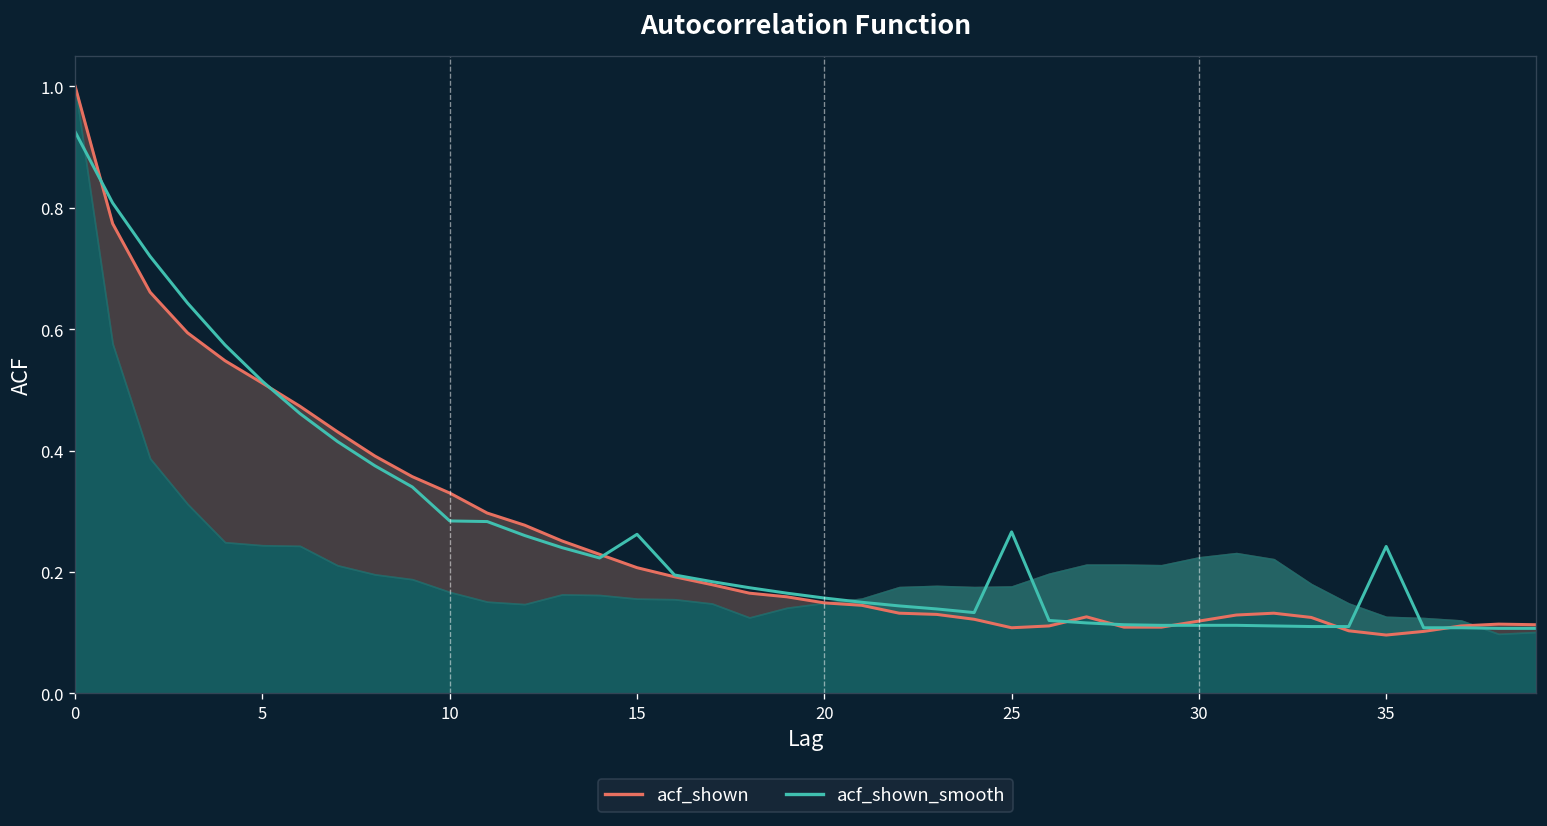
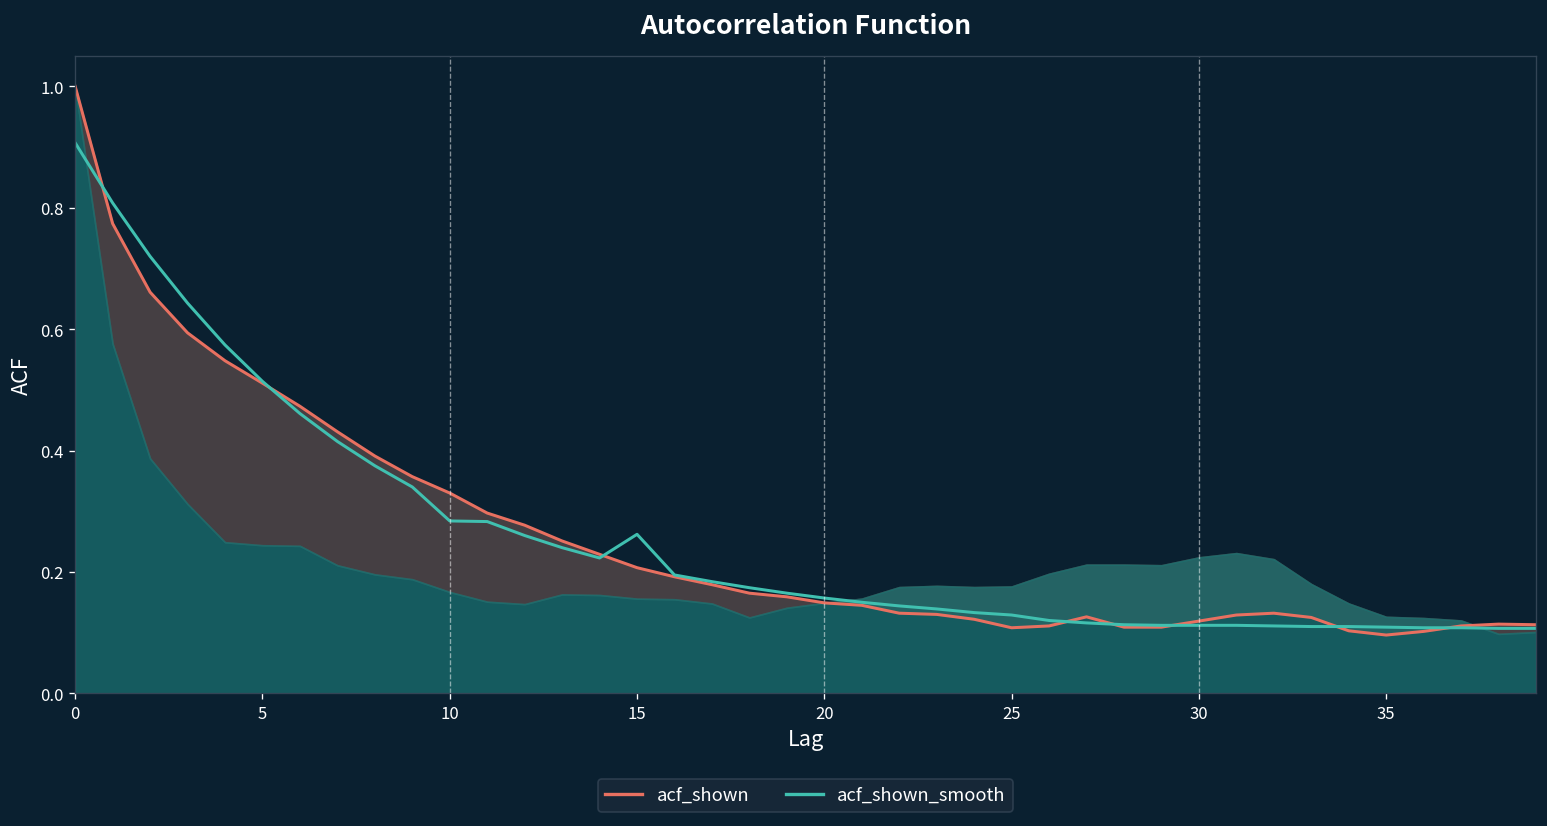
acf_shown_smooth, 0: 0.93 -> 0.91
acf_shown_smooth, 25: 0.27 -> 0.13
acf_shown_smooth, 35: 0.24 -> 0.11
